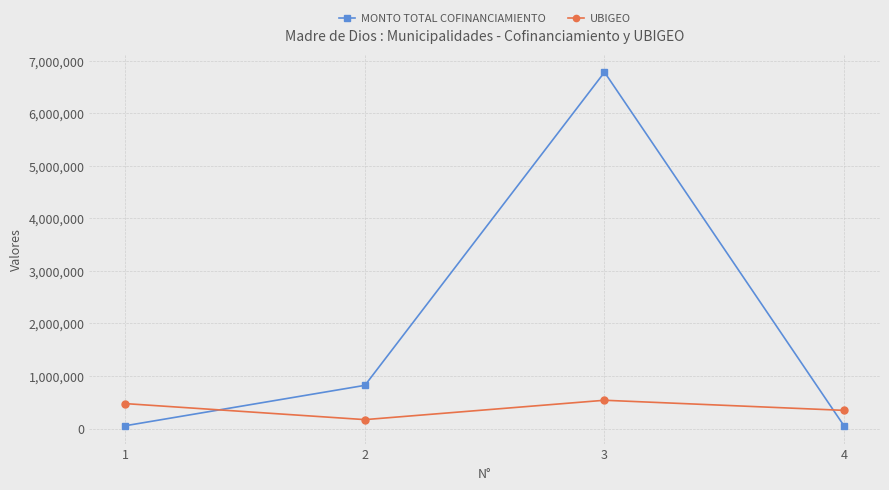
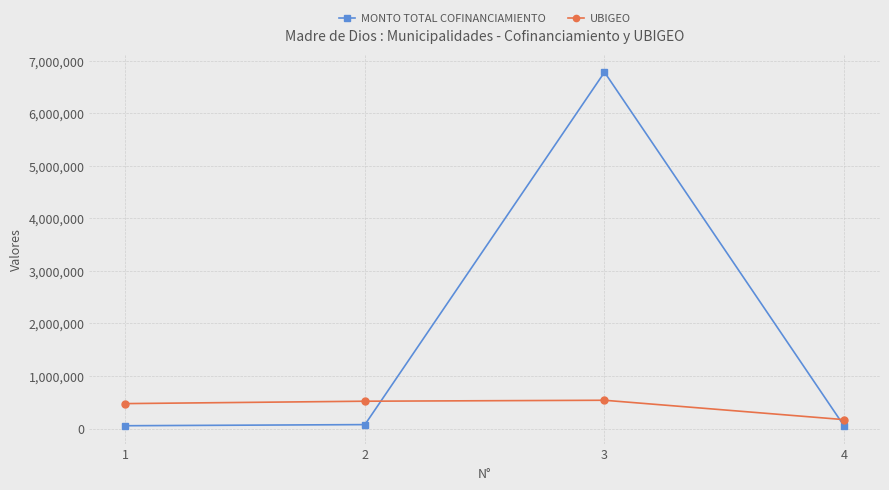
MONTO TOTAL COFINANCIAMIENTO, 2: 800,000 -> 100,000
UBIGEO, 2: 200,000 -> 500,000
UBIGEO, 4: 300,000 -> 200,000
